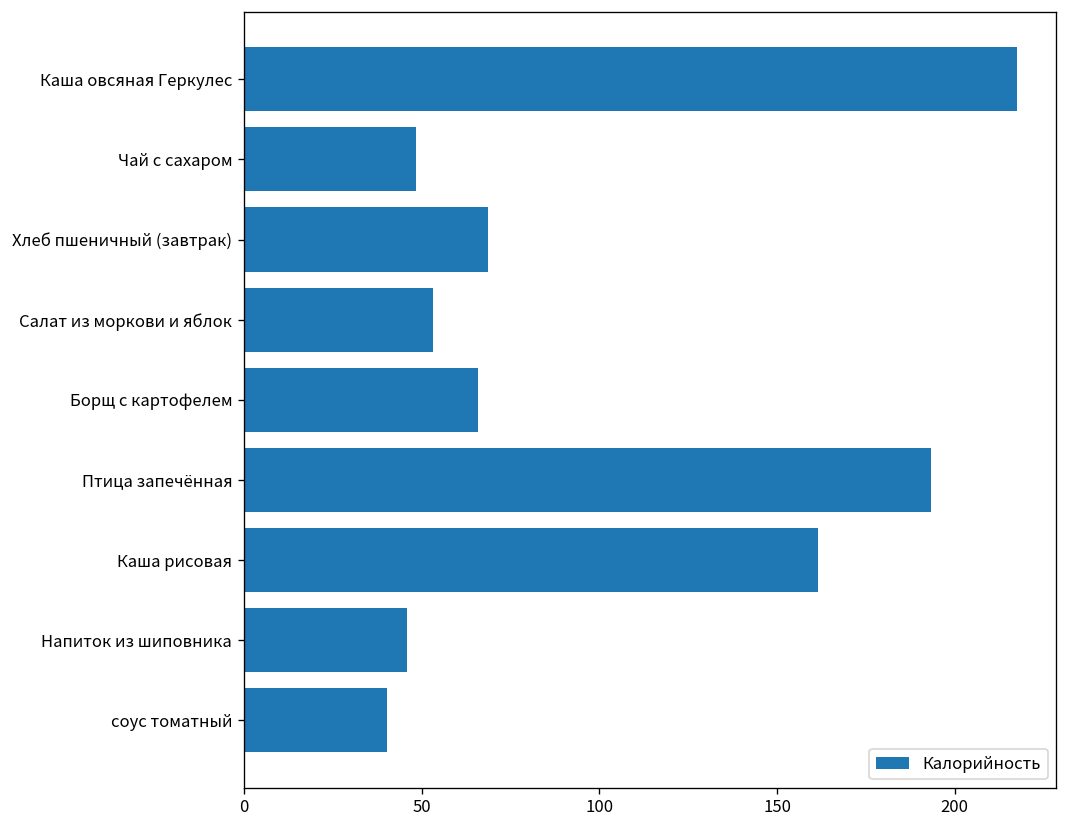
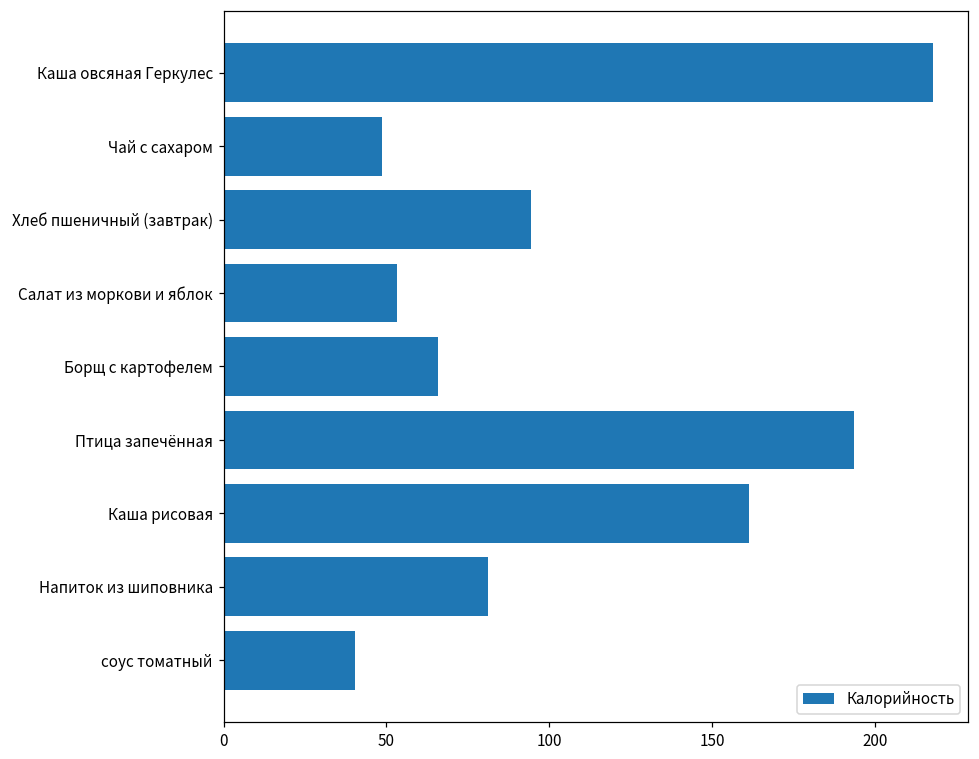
Хлеб пшеничный (завтрак): 69 -> 94
Напиток из шиповника: 46 -> 81
